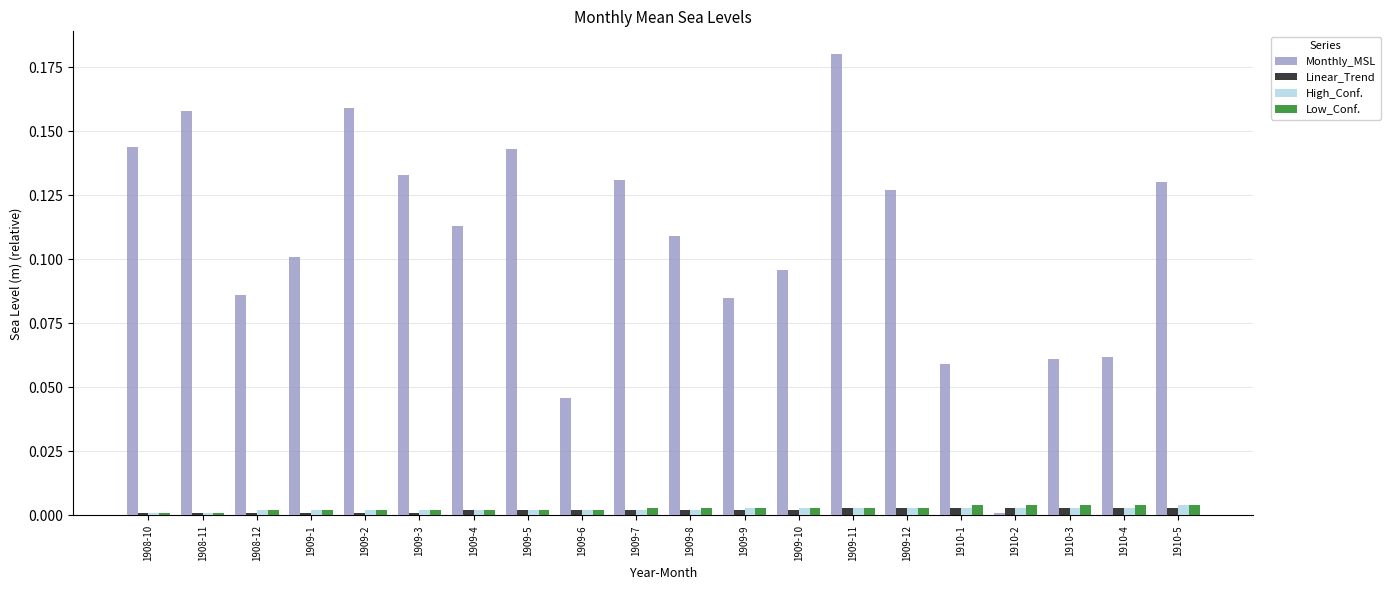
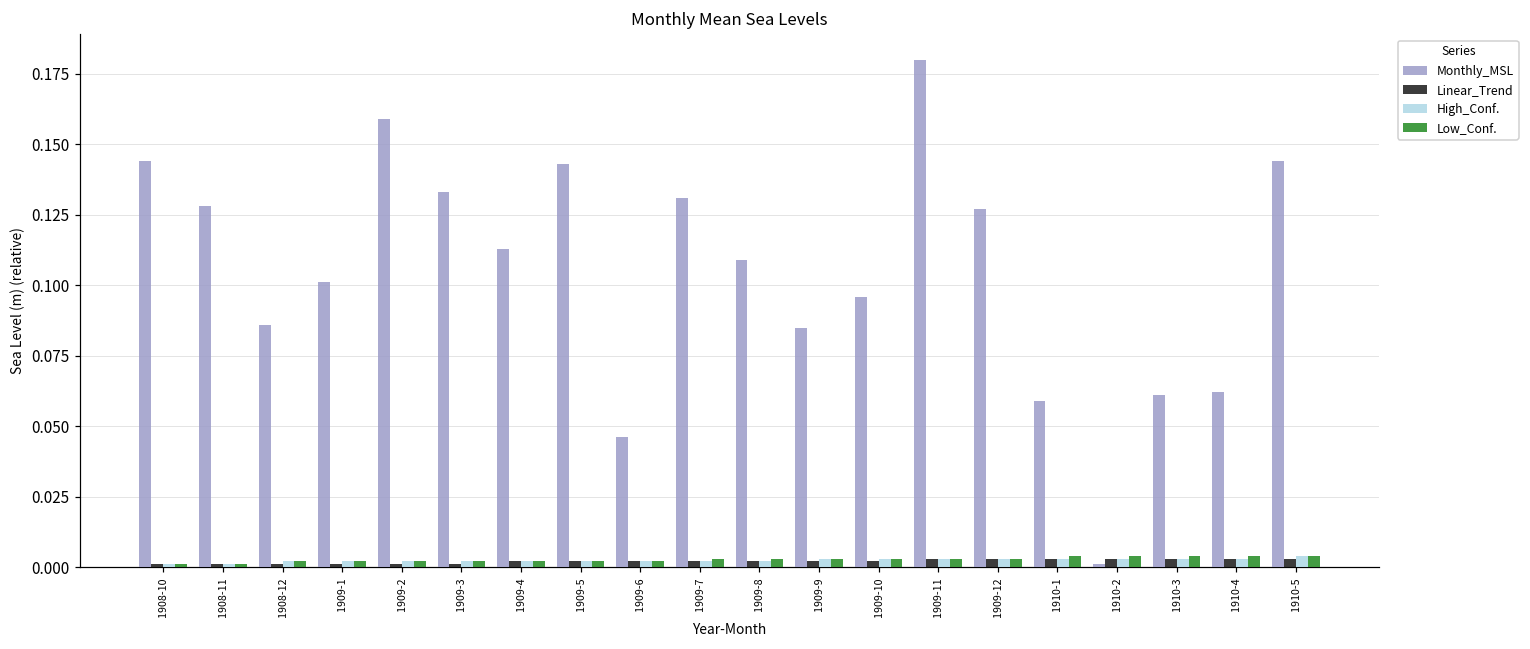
Monthly_MSL, 1908-11: 0.158 -> 0.128
Monthly_MSL, 1910-5: 0.130 -> 0.144
